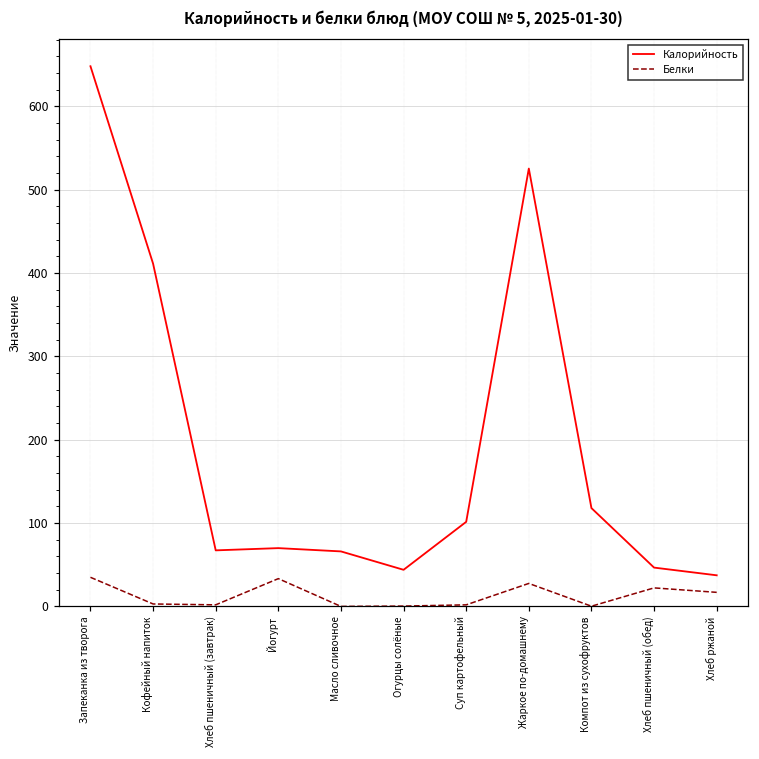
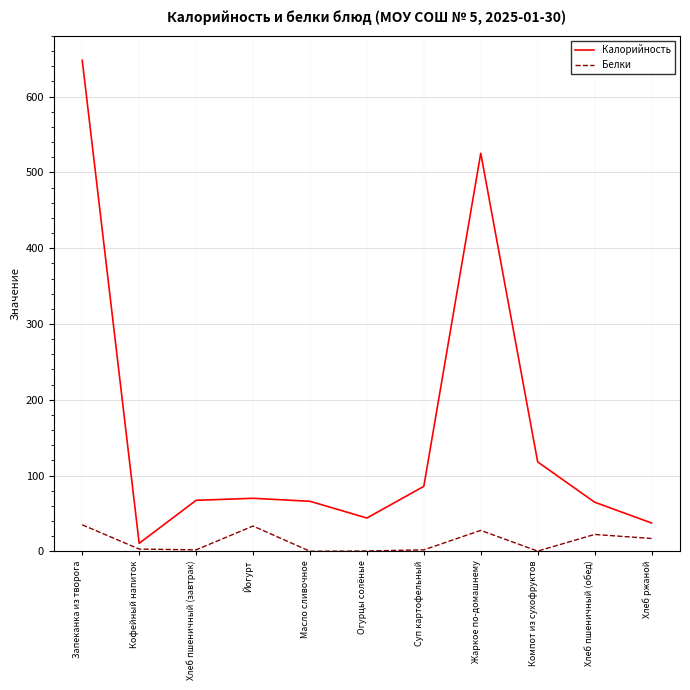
Калорийность, Кофейный напиток: 410 -> 10
Калорийность, Суп картофельный: 100 -> 90
Калорийность, Хлеб пшеничный (обед): 50 -> 60
